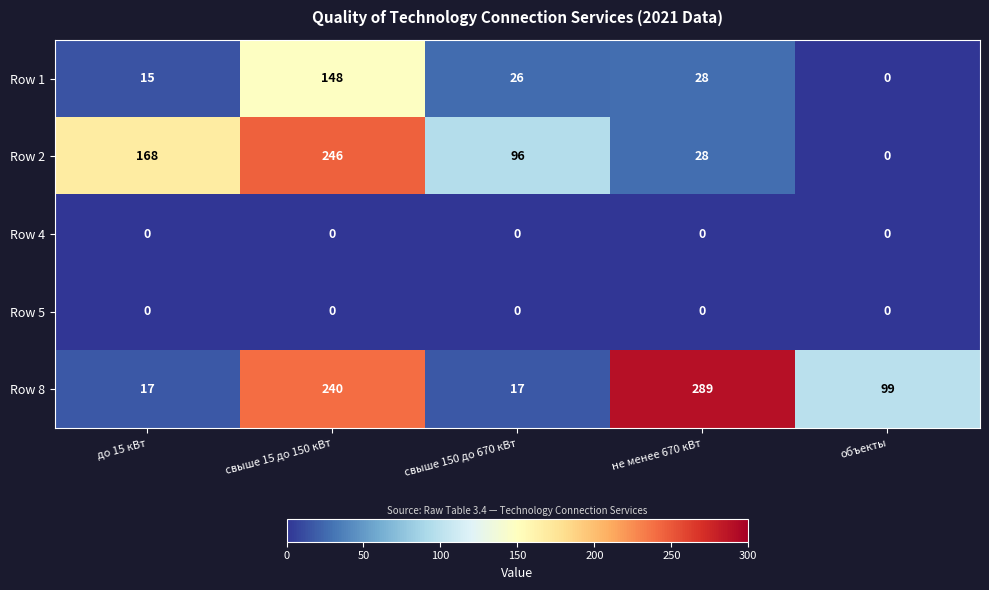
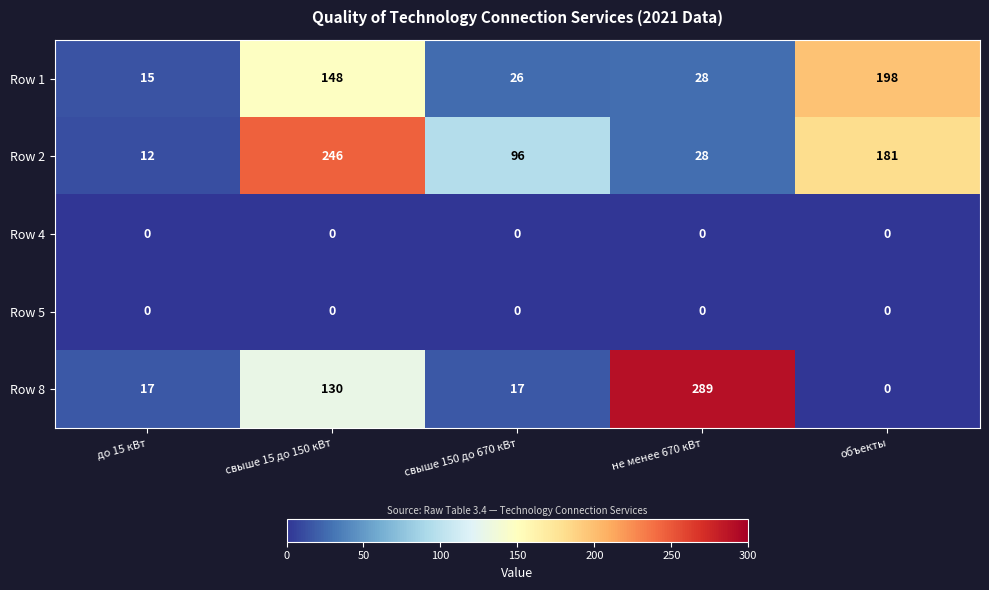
Row 1, объекты: 0 -> 198
Row 2, до 15 кВт: 168 -> 12
Row 2, объекты: 0 -> 181
Row 8, свыше 15 до 150 кВт: 240 -> 130
Row 8, объекты: 99 -> 0
